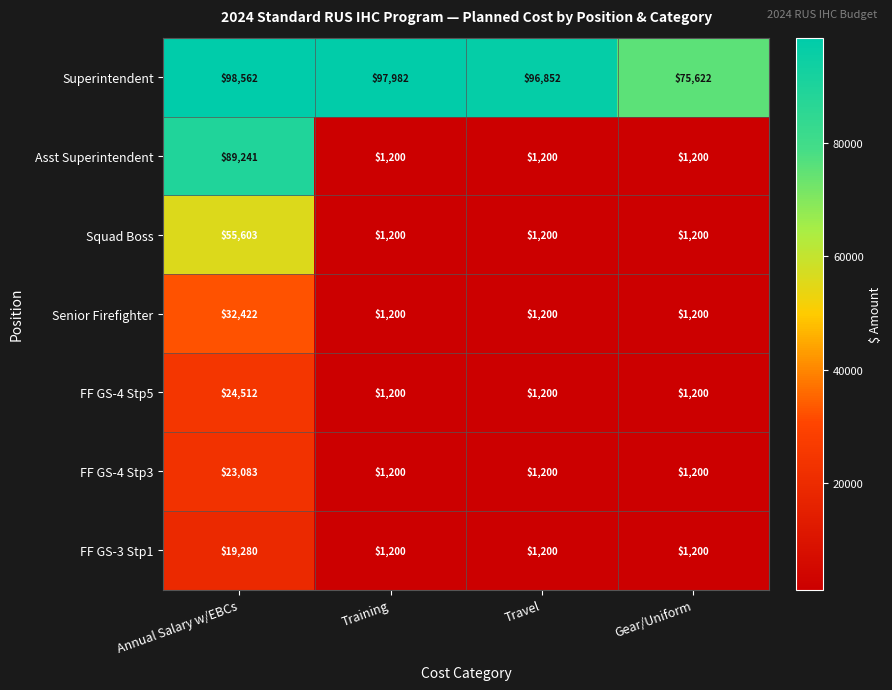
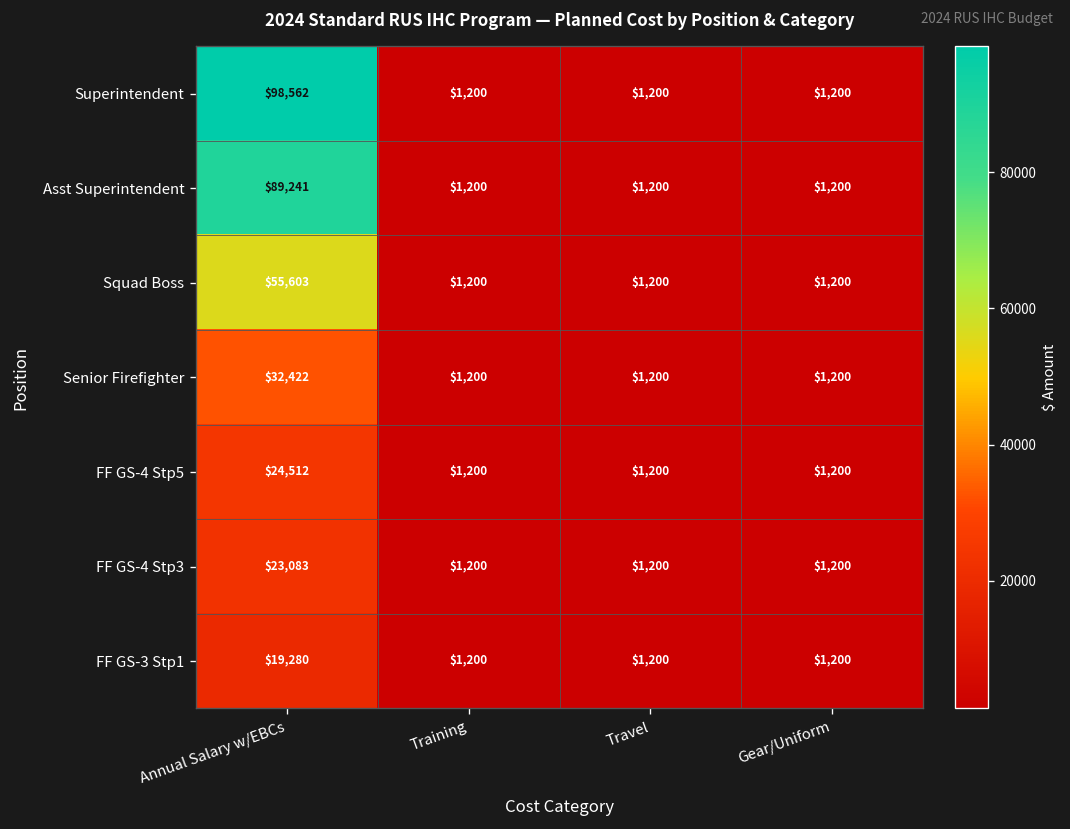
Superintendent, Training: $97,982 -> $1,200
Superintendent, Travel: $96,852 -> $1,200
Superintendent, Gear/Uniform: $75,622 -> $1,200
